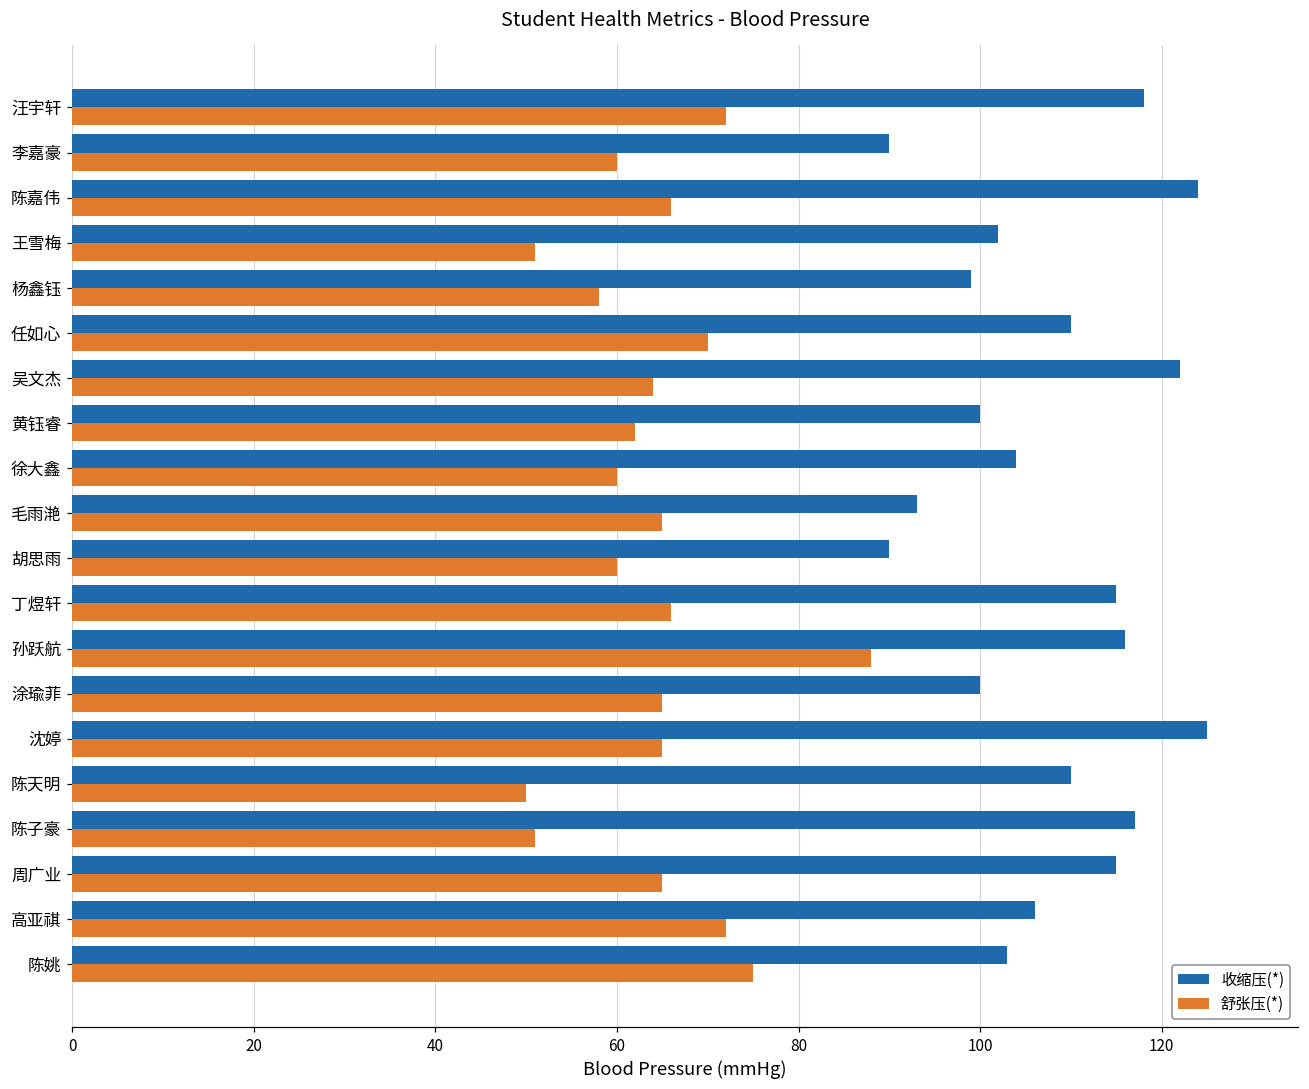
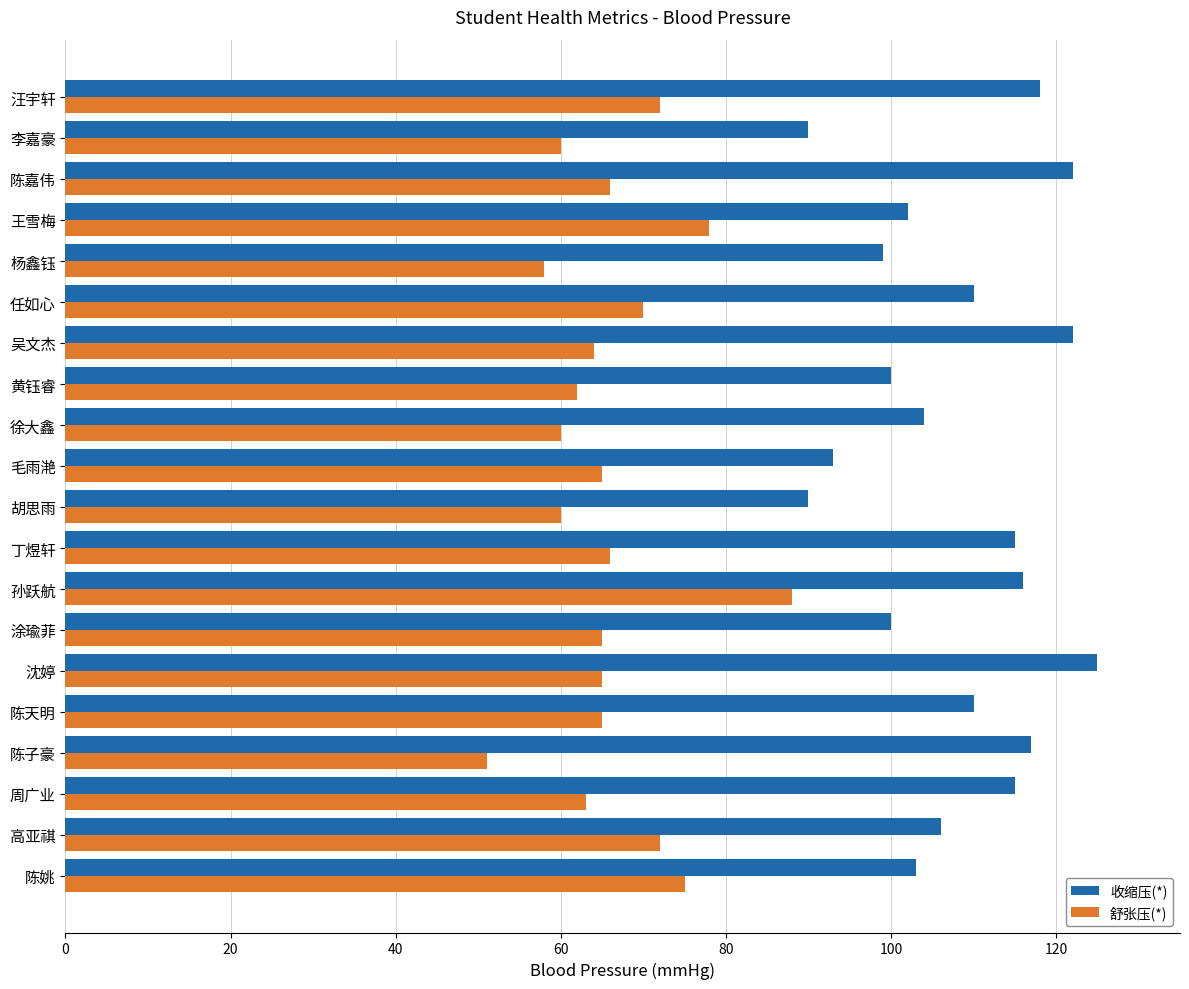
收缩压(*), 陈嘉伟: 124 -> 122
舒张压(*), 王雪梅: 51 -> 78
舒张压(*), 陈天明: 50 -> 65
舒张压(*), 周广业: 65 -> 63
